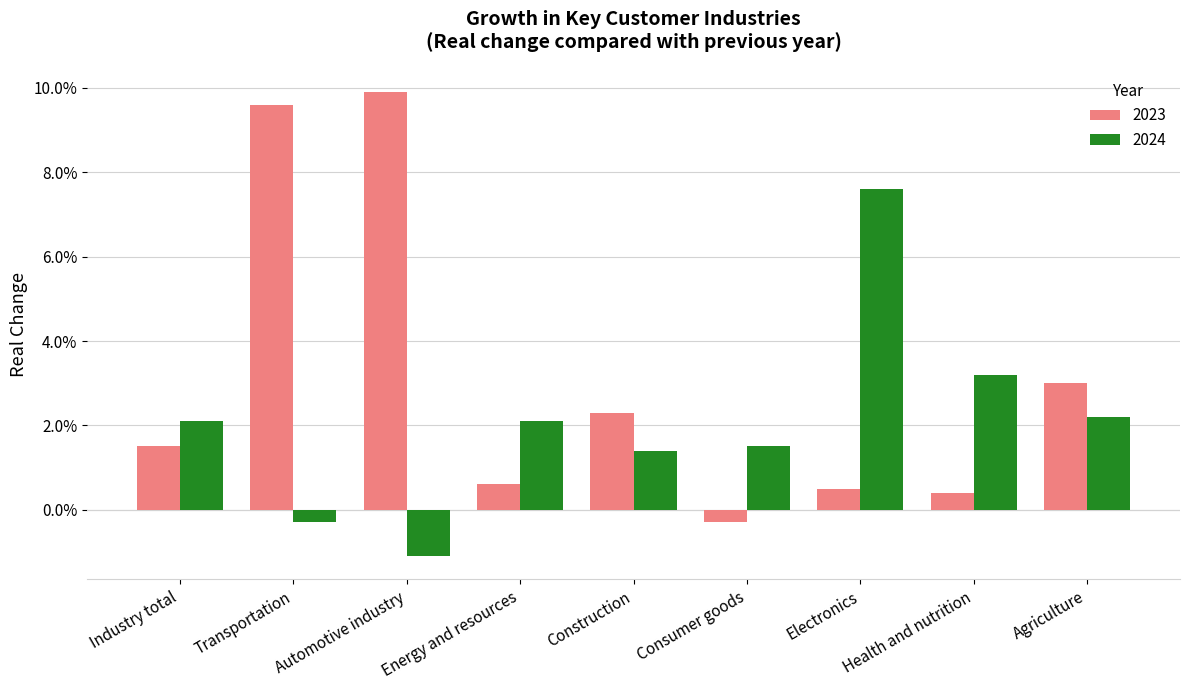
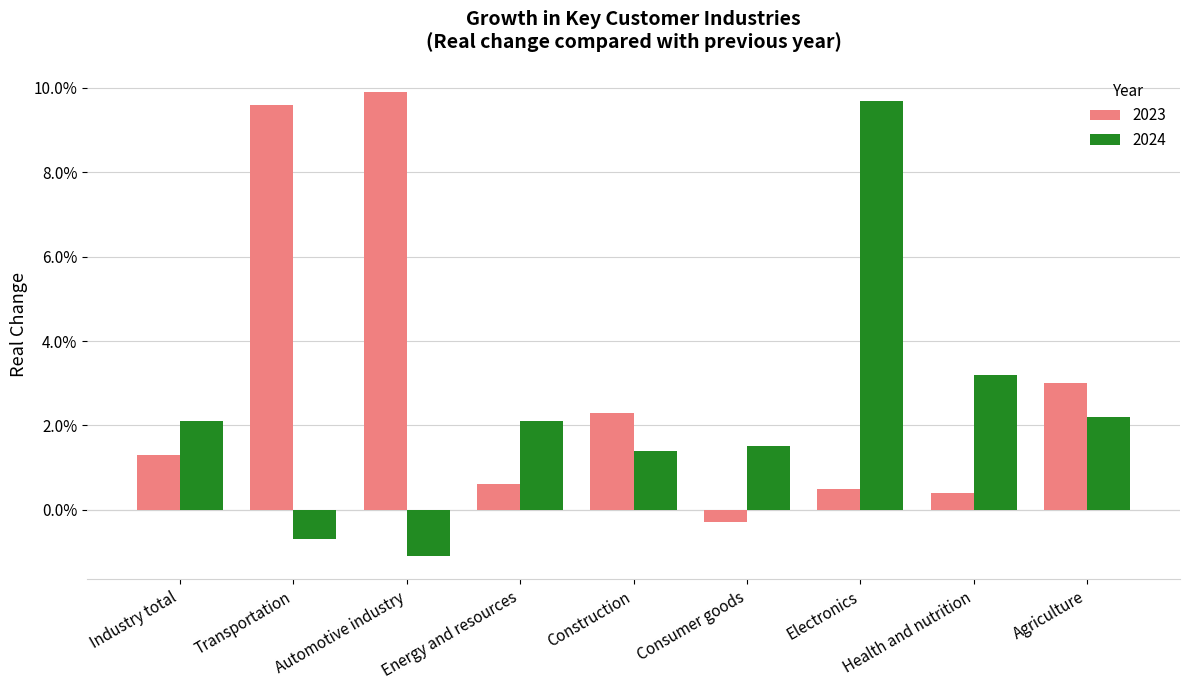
2023, Industry total: 1.5% -> 1.3%
2024, Transportation: -0.3% -> -0.7%
2024, Electronics: 7.6% -> 9.7%
